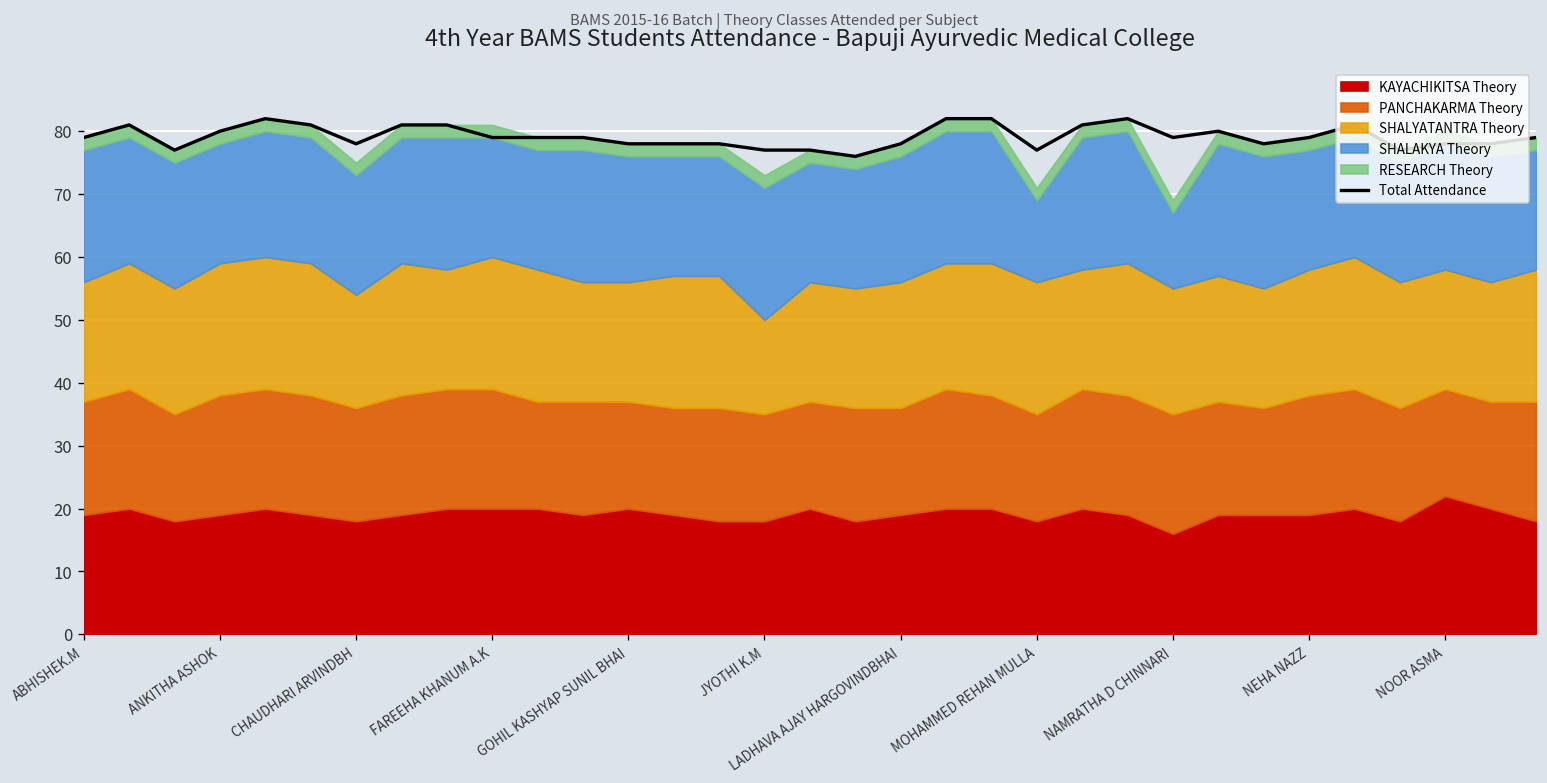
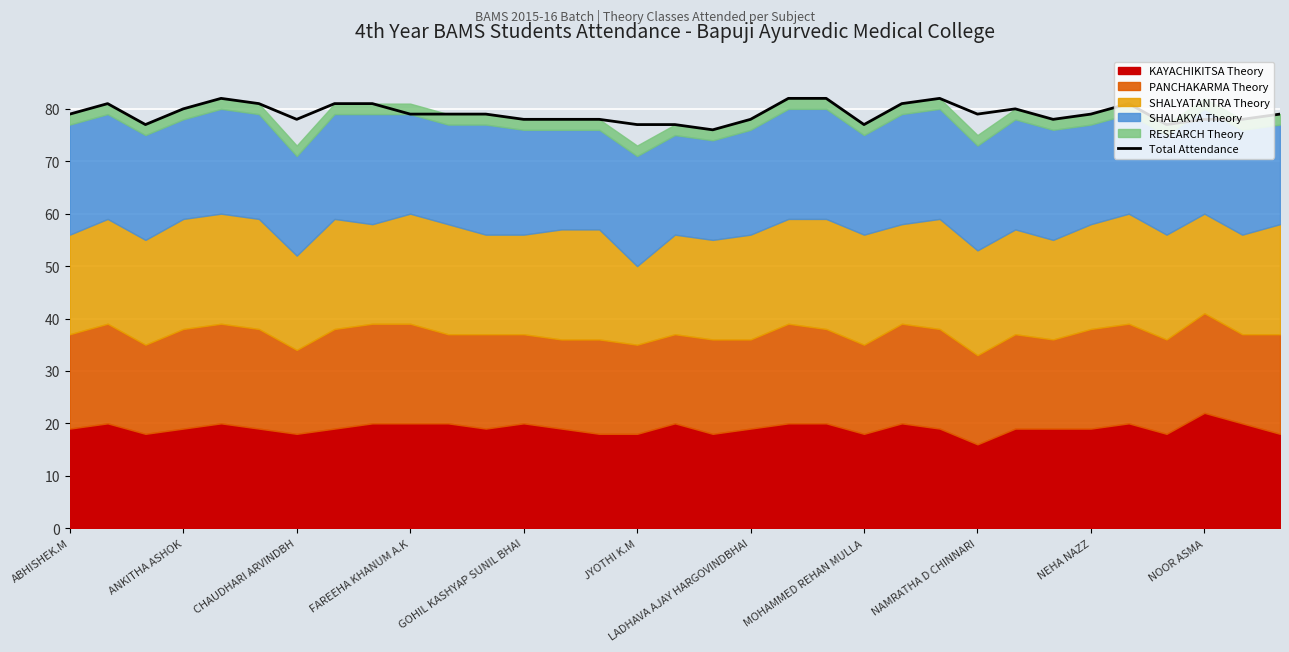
PANCHAKARMA Theory, CHAUDHARI ARVINDBH: 18 -> 16
SHALAKYA Theory, MOHAMMED REHAN MULLA: 13 -> 19
PANCHAKARMA Theory, NAMRATHA D CHINNARI: 19 -> 17
SHALAKYA Theory, NAMRATHA D CHINNARI: 12 -> 20
PANCHAKARMA Theory, NOOR ASMA: 17 -> 19
